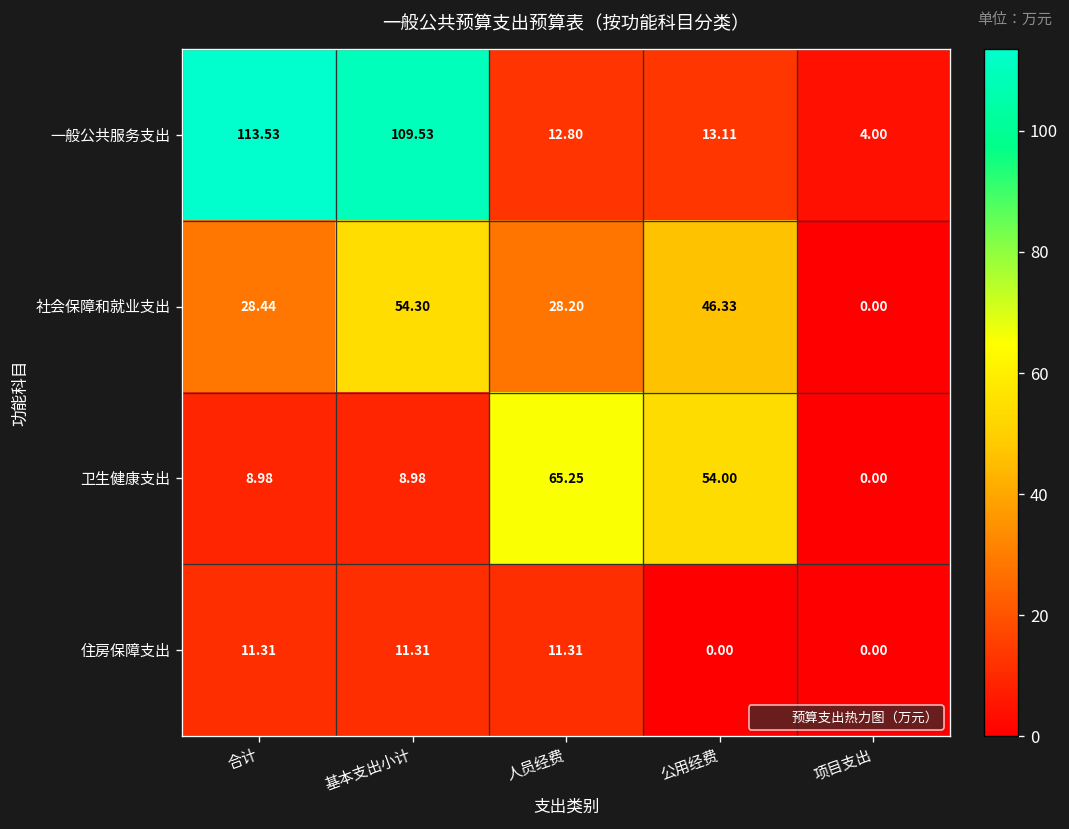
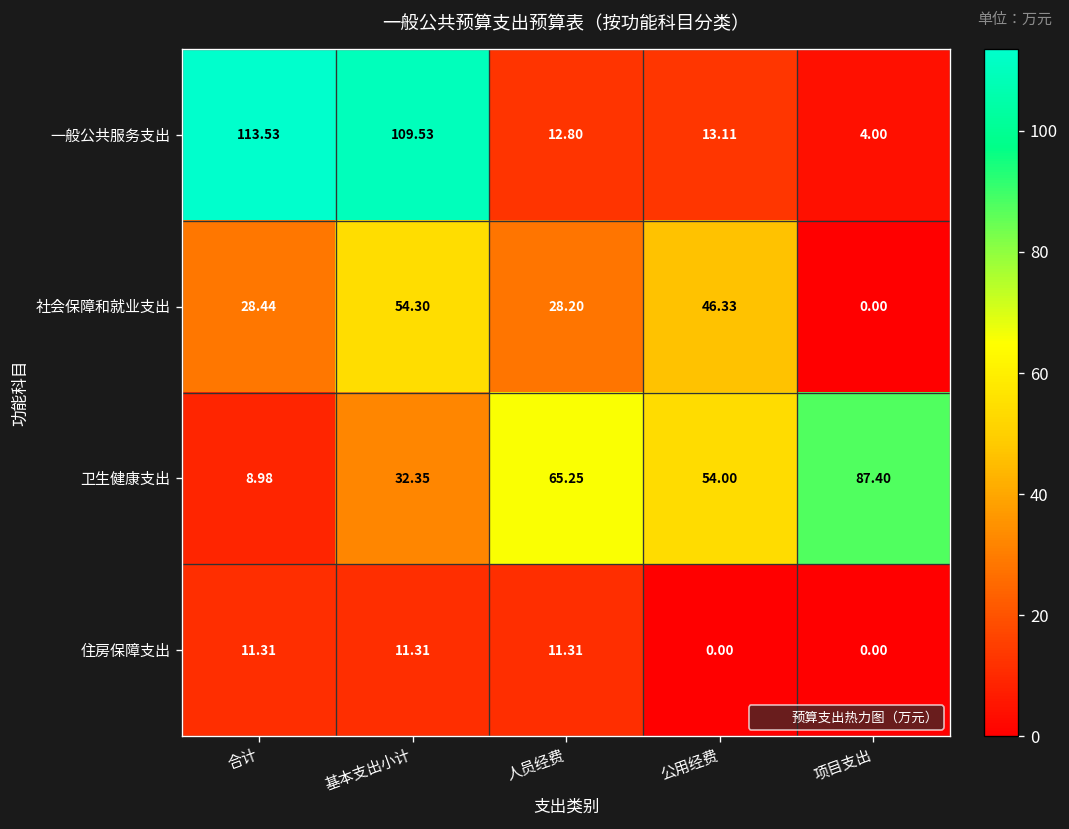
卫生健康支出, 基本支出小计: 8.98 -> 32.35
卫生健康支出, 项目支出: 0.00 -> 87.40
